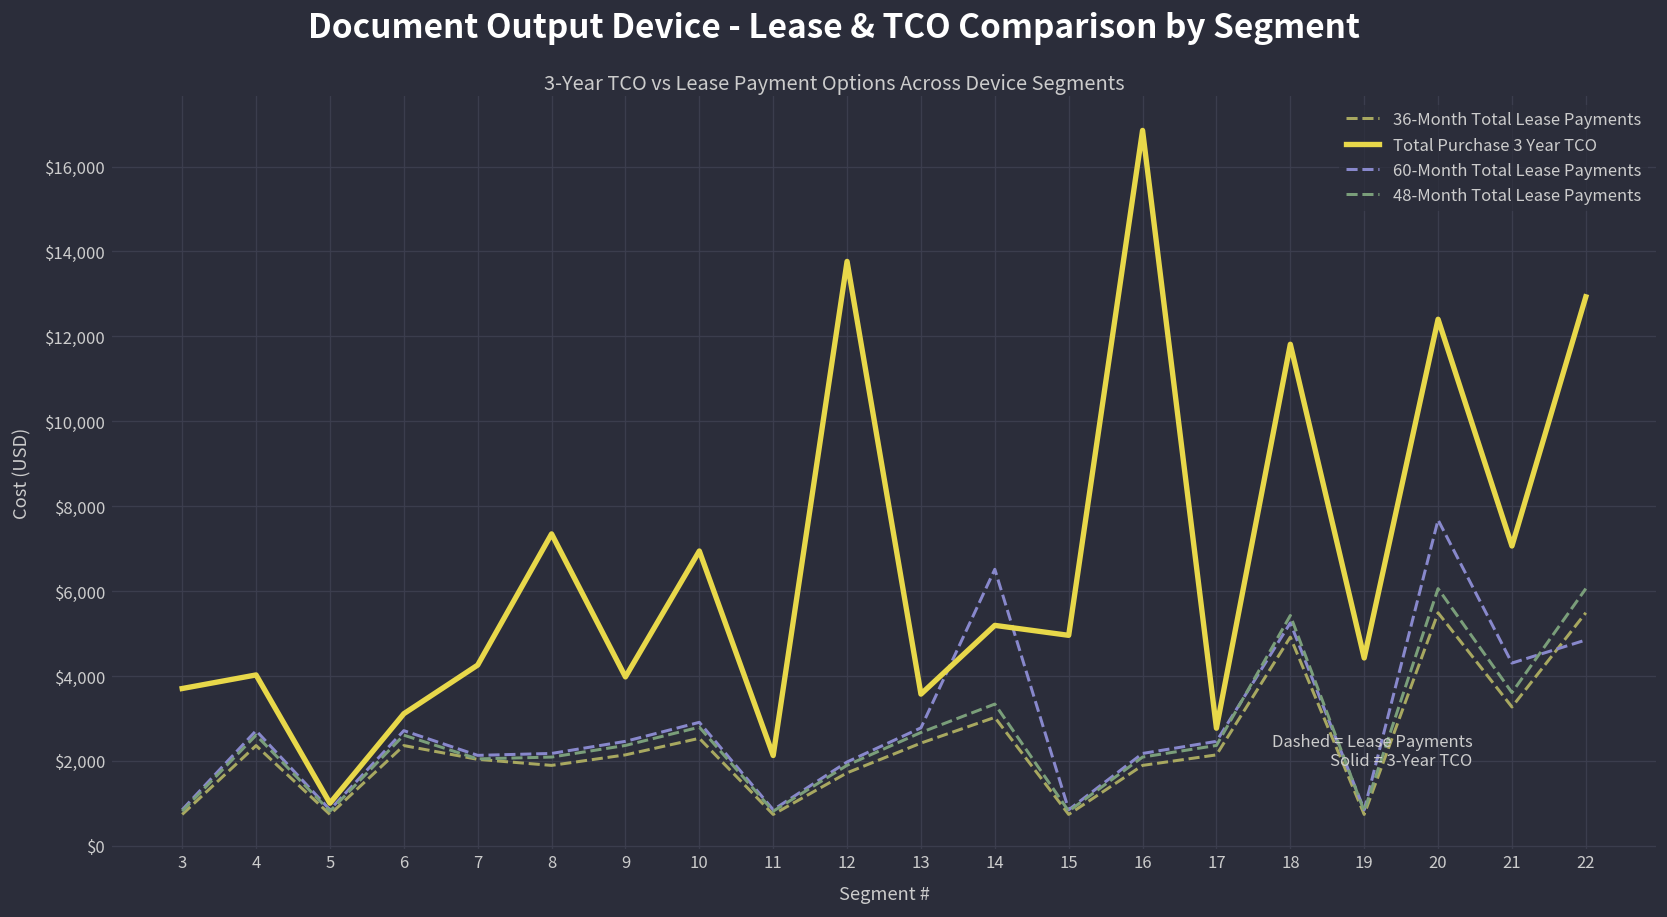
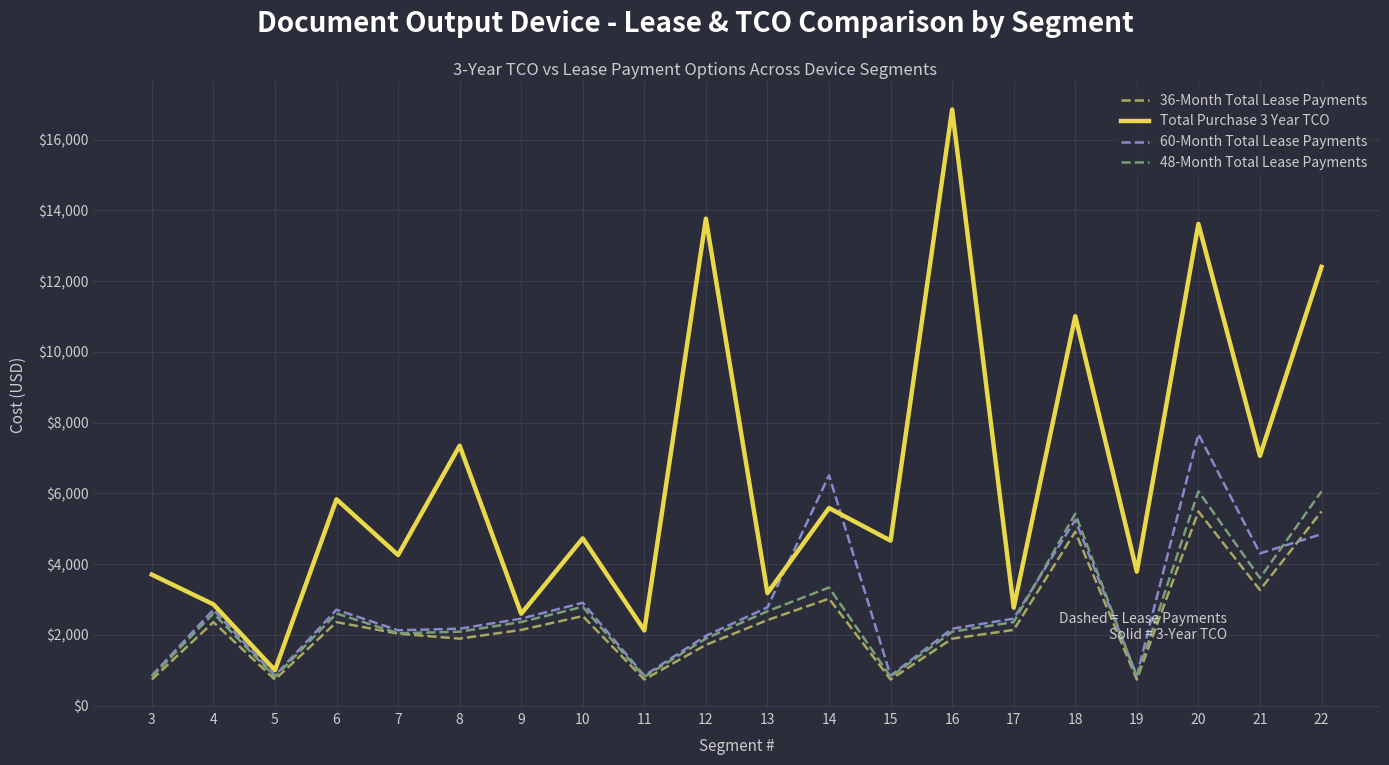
Total Purchase 3 Year TCO, 4: $4,000 -> $2,900
Total Purchase 3 Year TCO, 6: $3,100 -> $5,800
Total Purchase 3 Year TCO, 9: $4,000 -> $2,600
Total Purchase 3 Year TCO, 10: $6,900 -> $4,700
Total Purchase 3 Year TCO, 13: $3,600 -> $3,200
Total Purchase 3 Year TCO, 14: $5,200 -> $5,600
Total Purchase 3 Year TCO, 15: $5,000 -> $4,700
Total Purchase 3 Year TCO, 18: $11,800 -> $11,000
Total Purchase 3 Year TCO, 19: $4,400 -> $3,800
Total Purchase 3 Year TCO, 20: $12,400 -> $13,600
Total Purchase 3 Year TCO, 22: $12,900 -> $12,400
